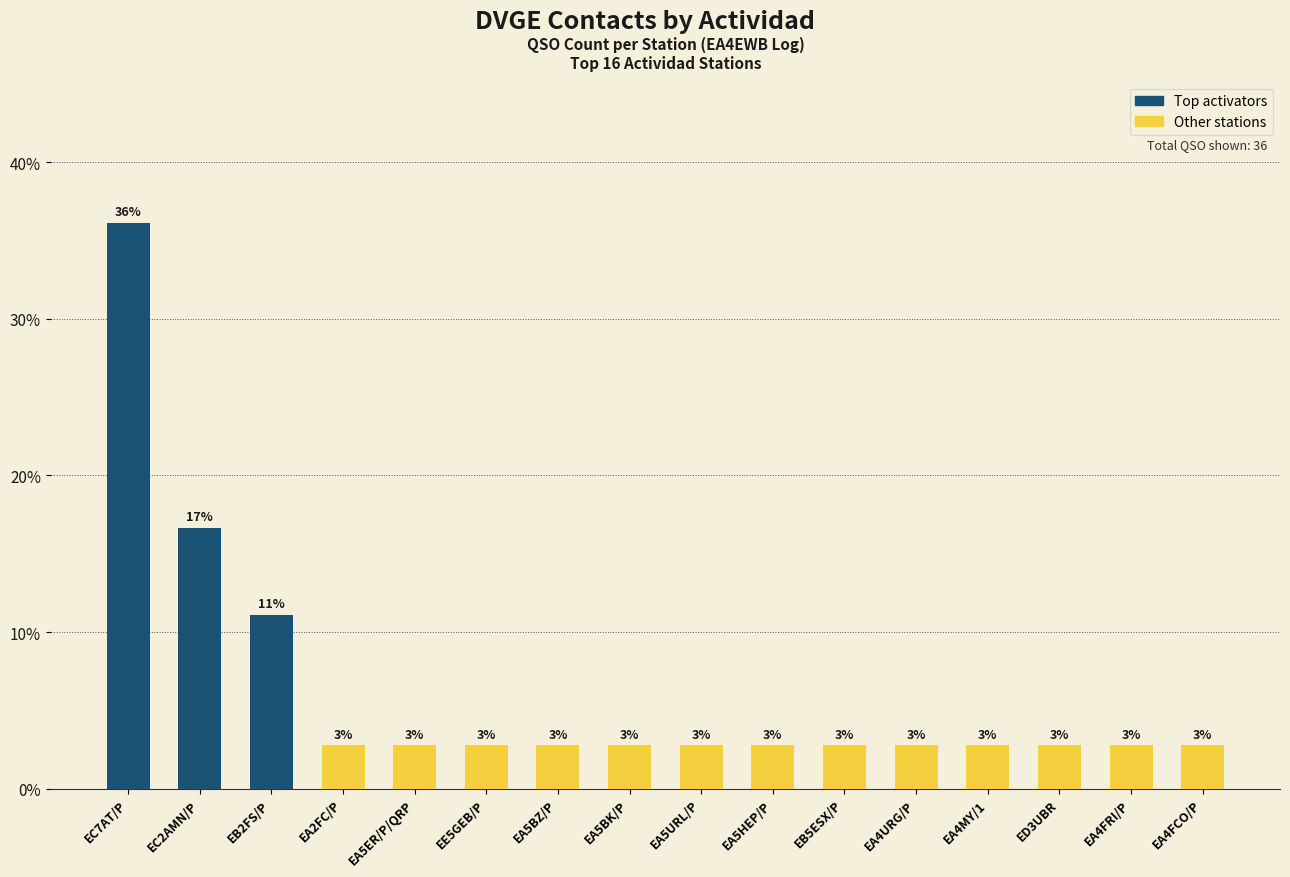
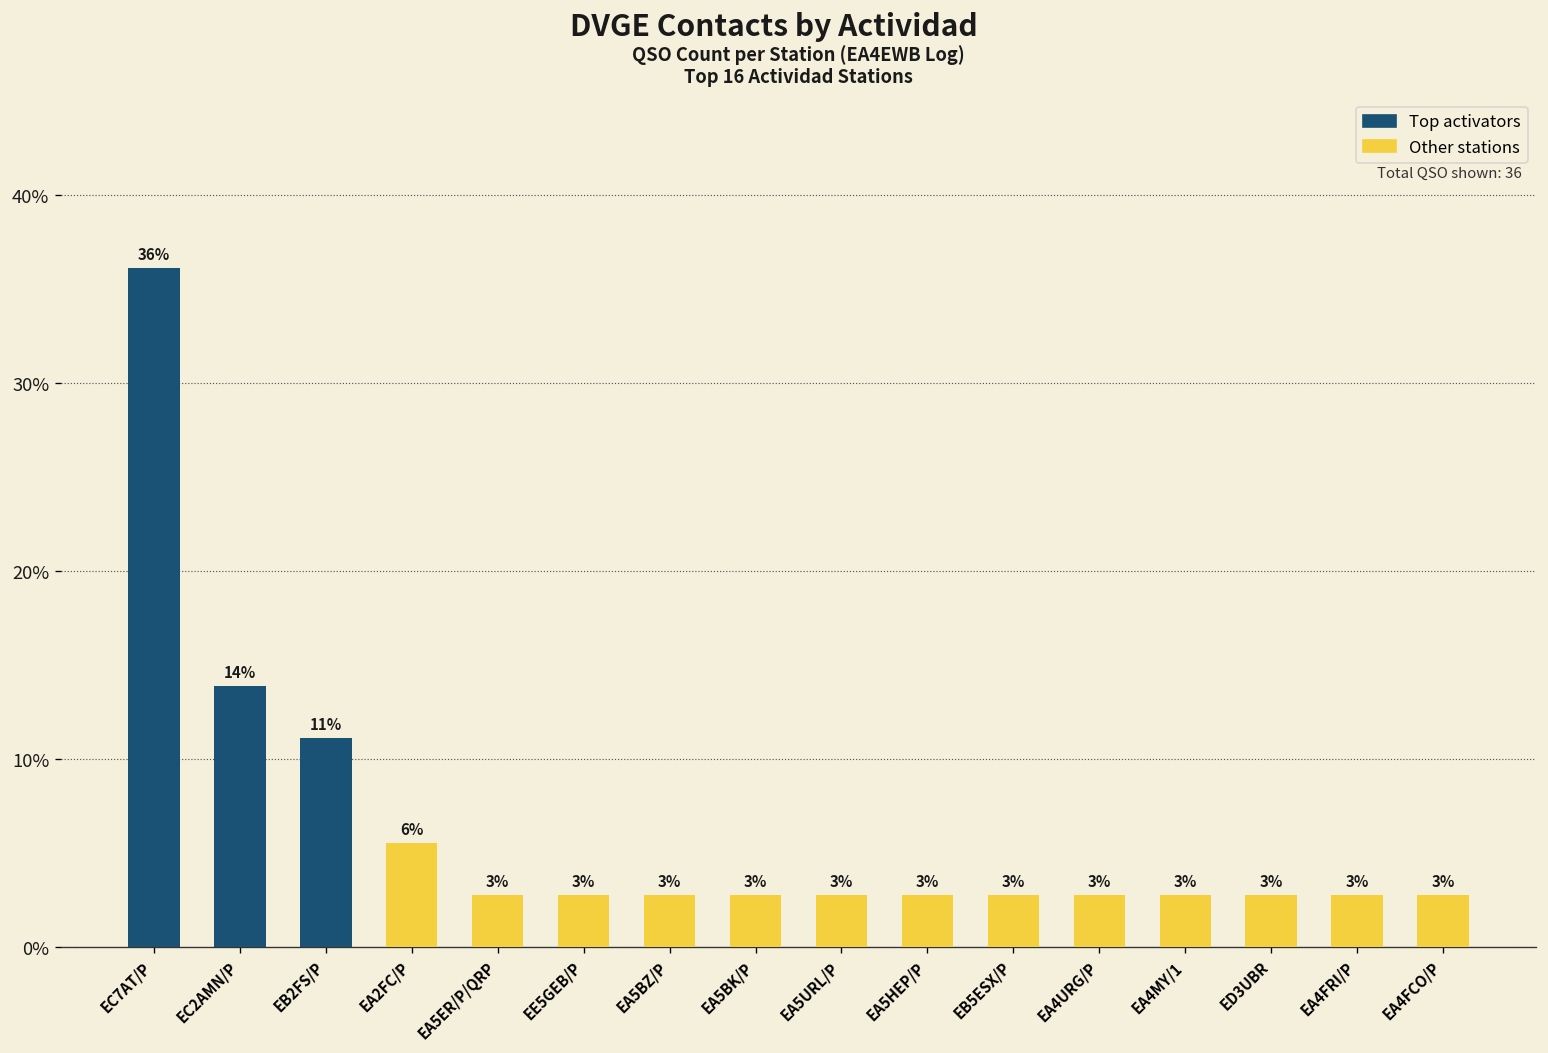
EC2AMN/P: 17% -> 14%
EA2FC/P: 3% -> 6%
